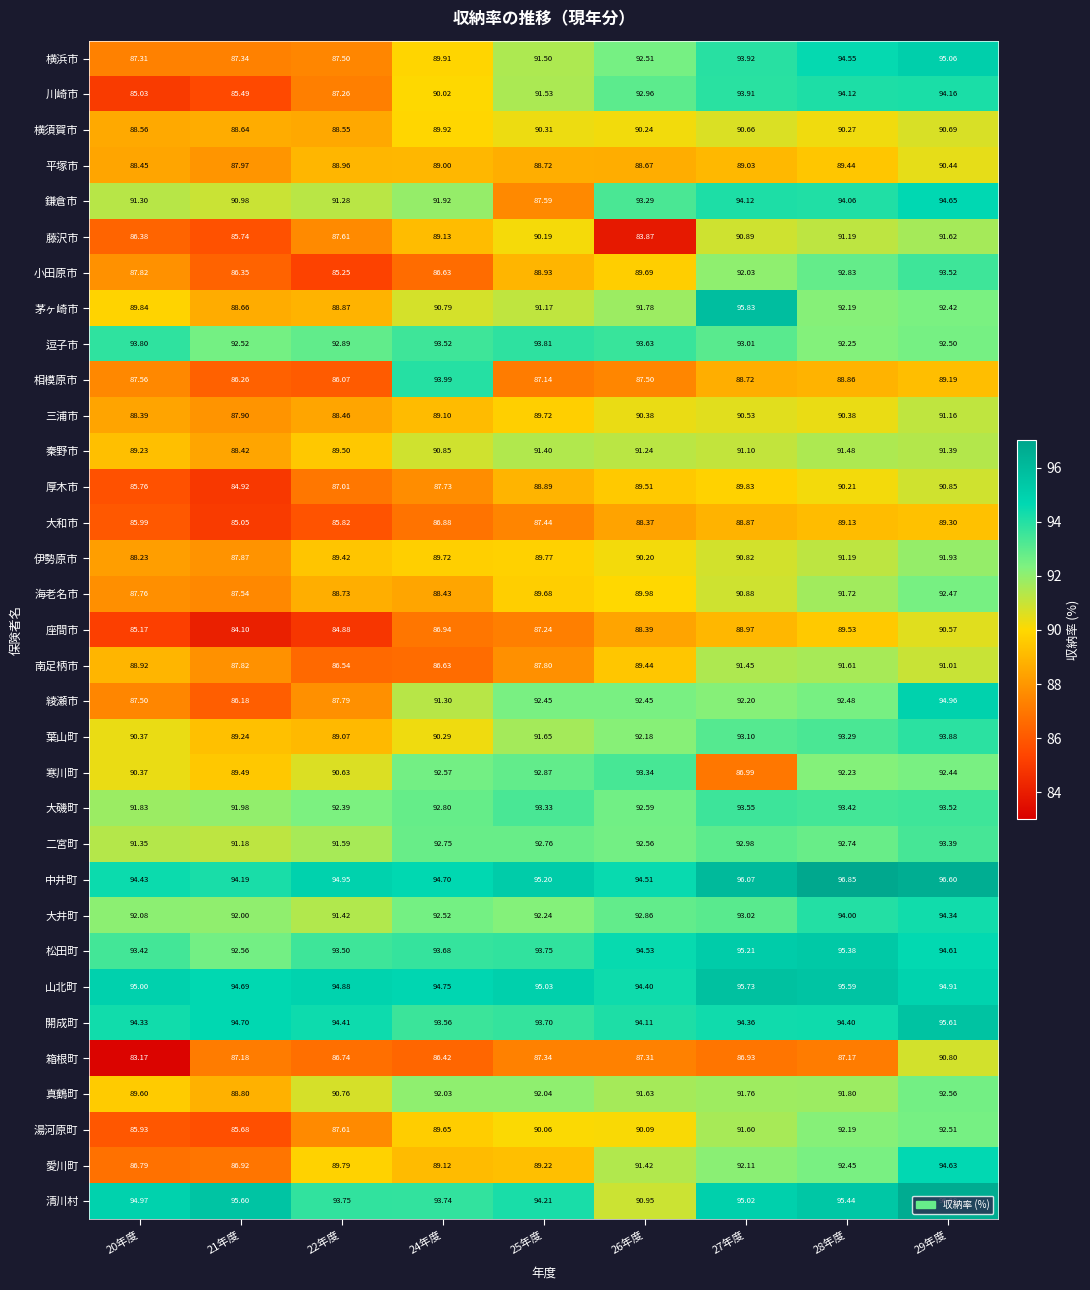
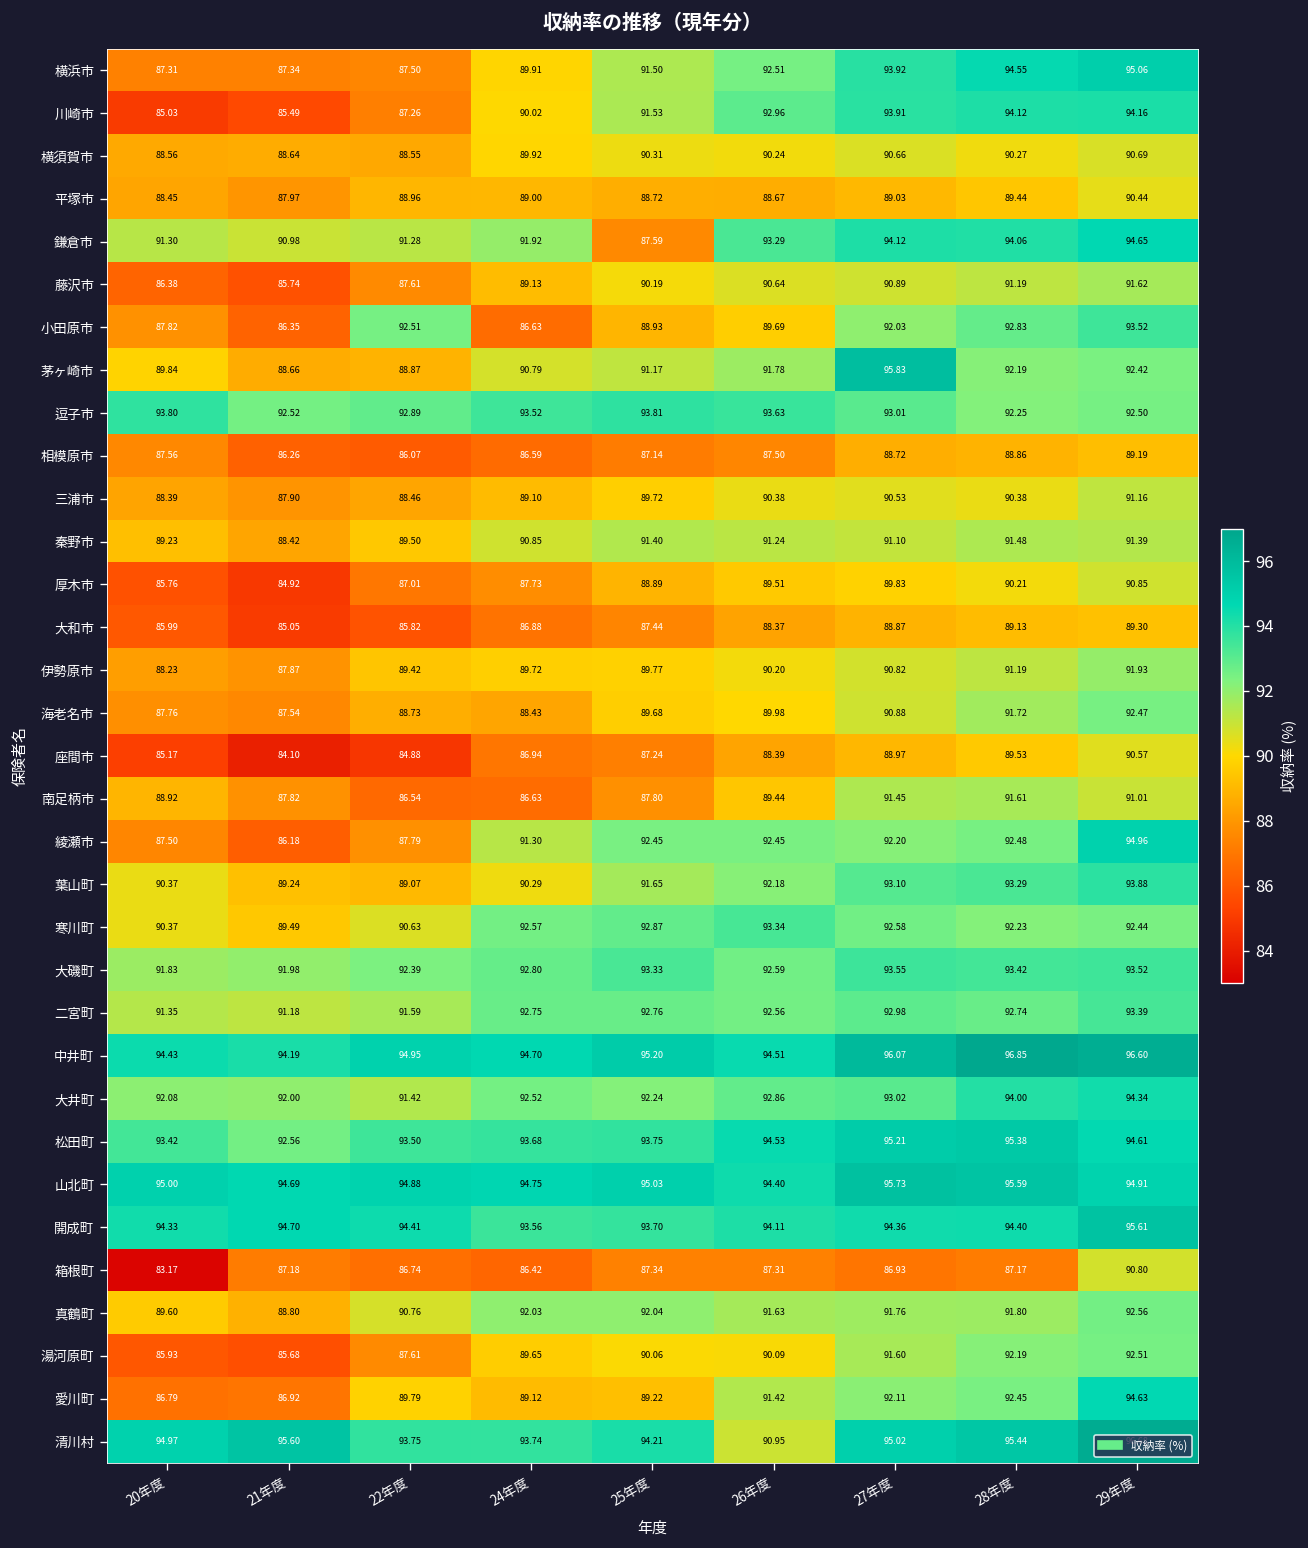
藤沢市, 26年度: 83.87 -> 90.64
小田原市, 22年度: 85.25 -> 92.51
相模原市, 24年度: 93.99 -> 86.59
寒川町, 27年度: 86.99 -> 92.58
